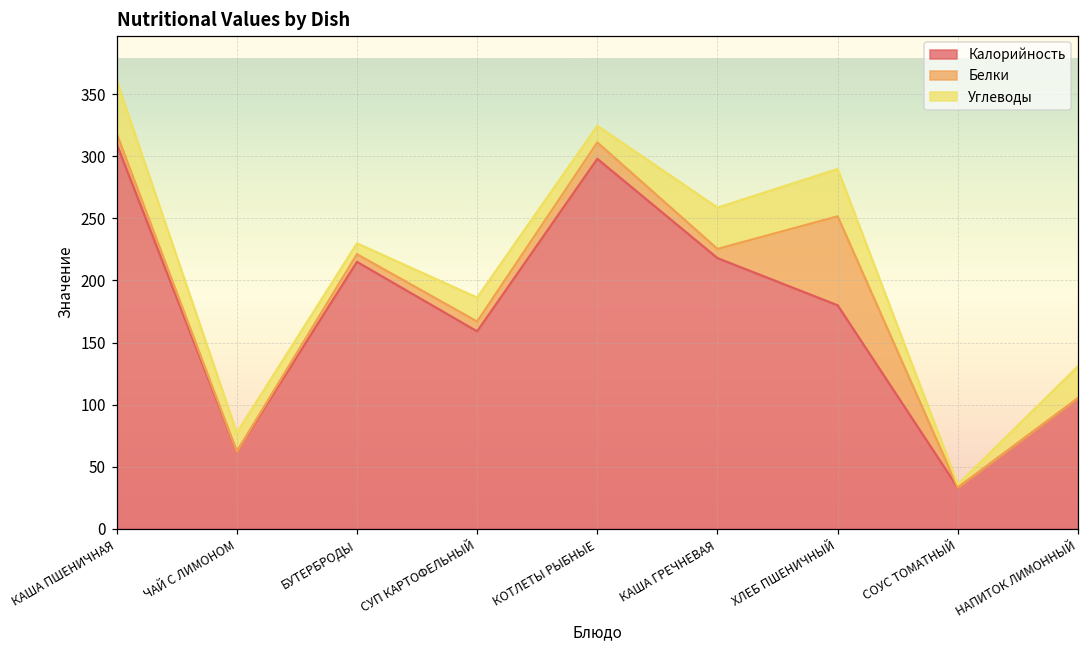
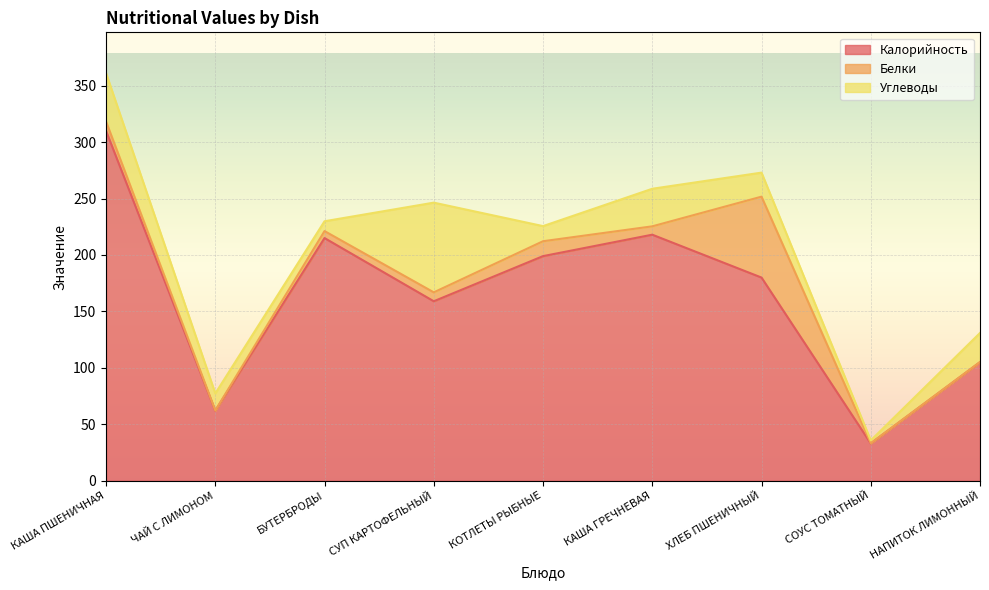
Углеводы, СУП КАРТОФЕЛЬНЫЙ: 19 -> 80
Калорийность, КОТЛЕТЫ РЫБНЫЕ: 298 -> 199
Углеводы, ХЛЕБ ПШЕНИЧНЫЙ: 38 -> 21
